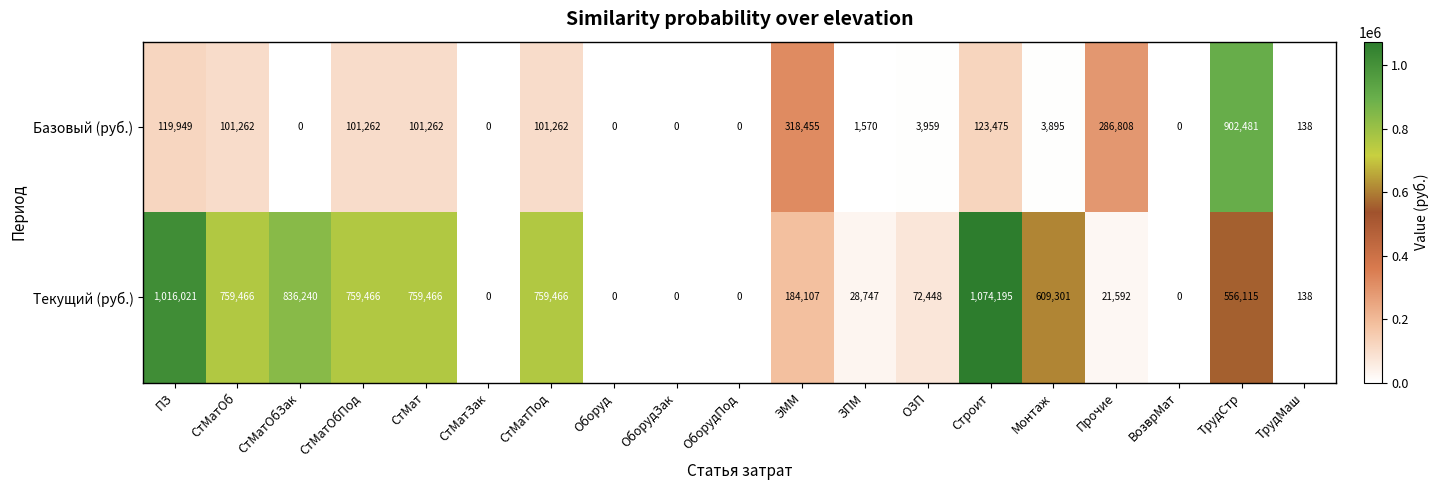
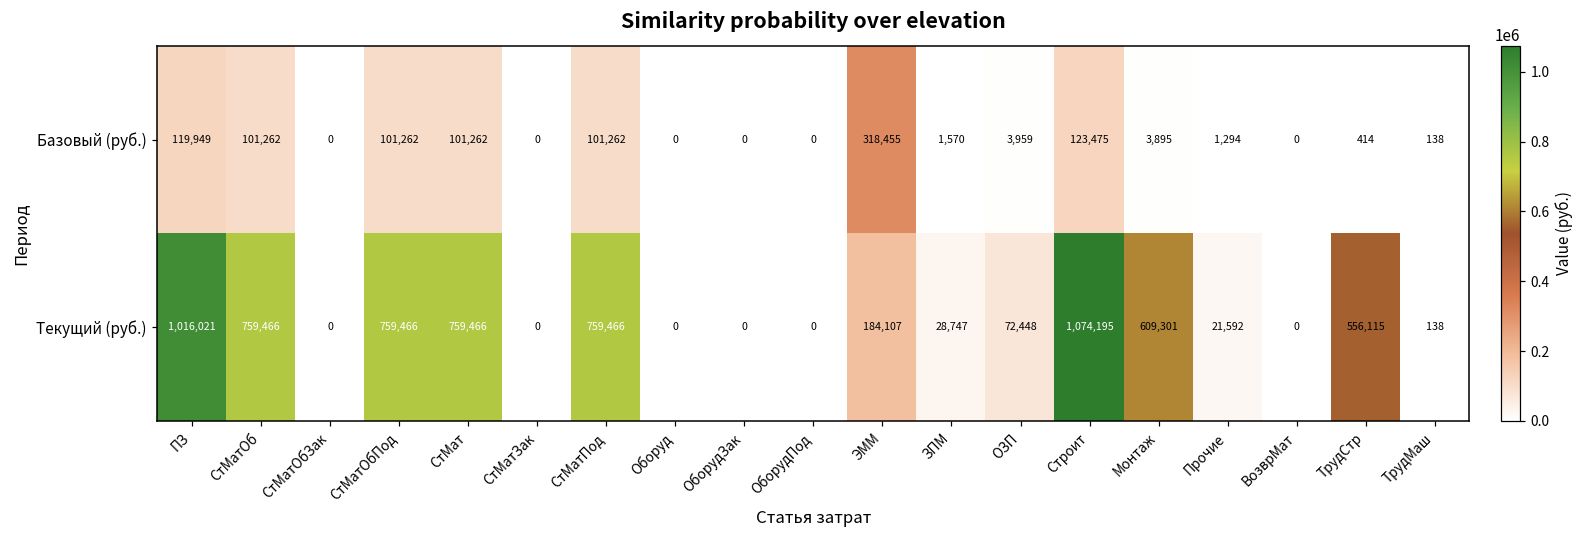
Базовый (руб.), Прочие: 286,808 -> 1,294
Базовый (руб.), ТрудСтр: 902,481 -> 414
Текущий (руб.), СтМатОбЗак: 836,240 -> 0
